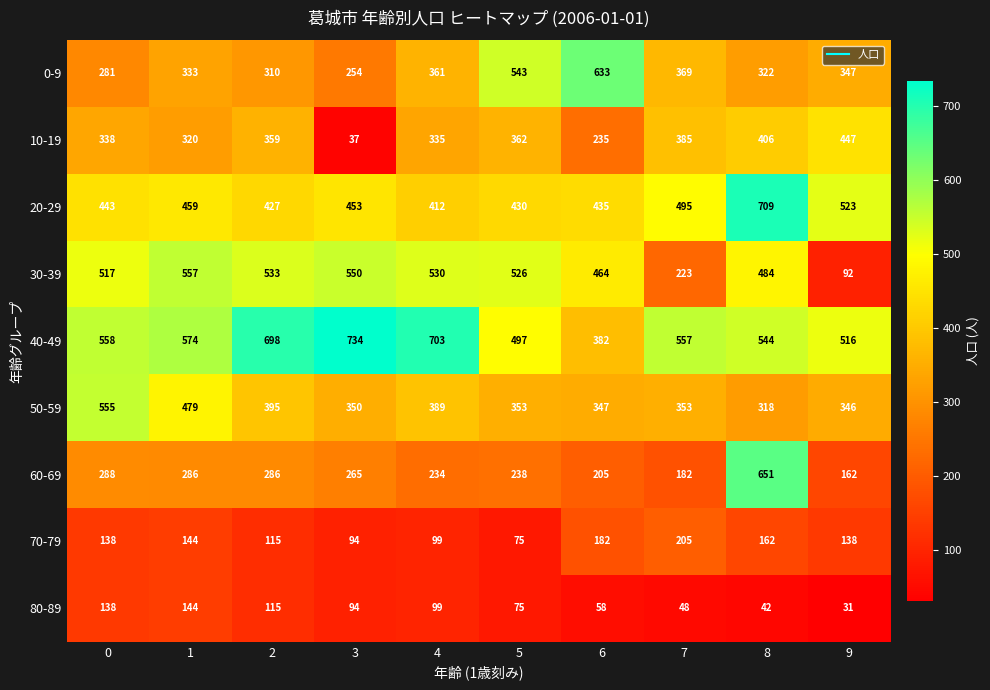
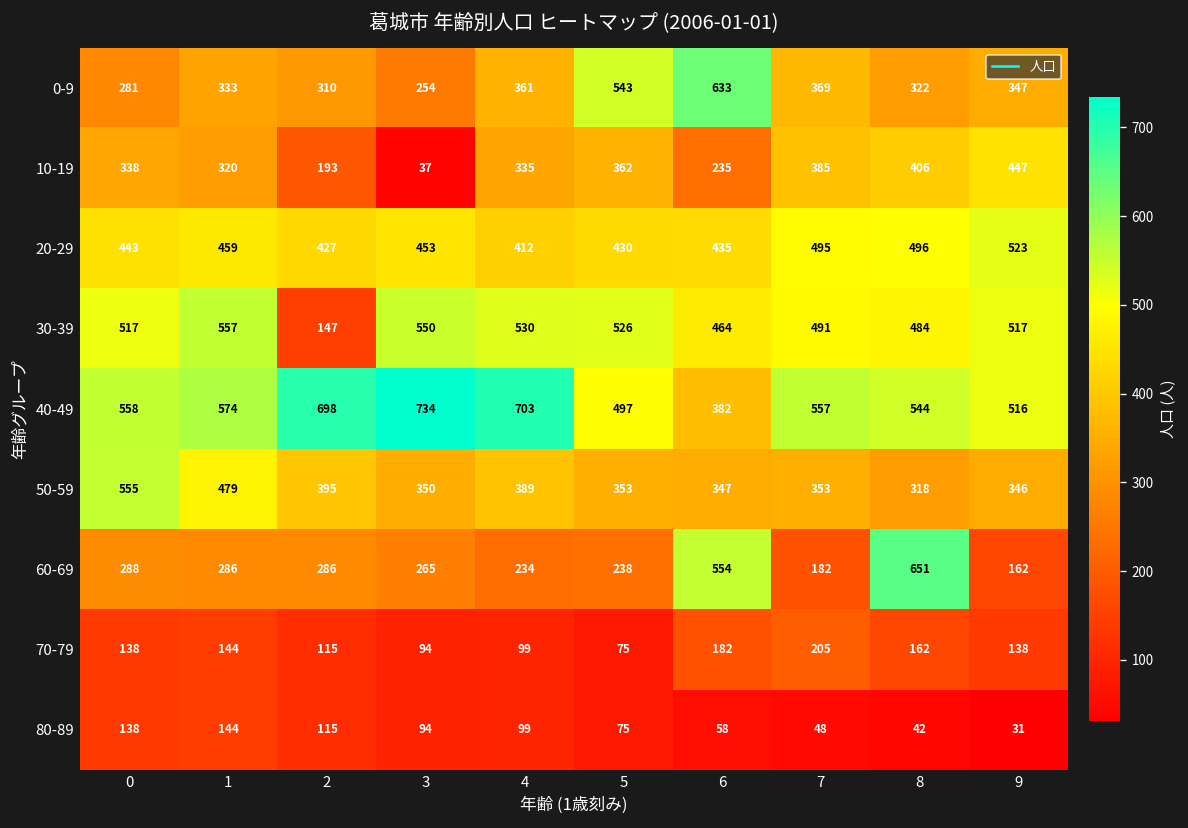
10-19, 2: 359 -> 193
20-29, 8: 709 -> 496
30-39, 2: 533 -> 147
30-39, 7: 223 -> 491
30-39, 9: 92 -> 517
60-69, 6: 205 -> 554
